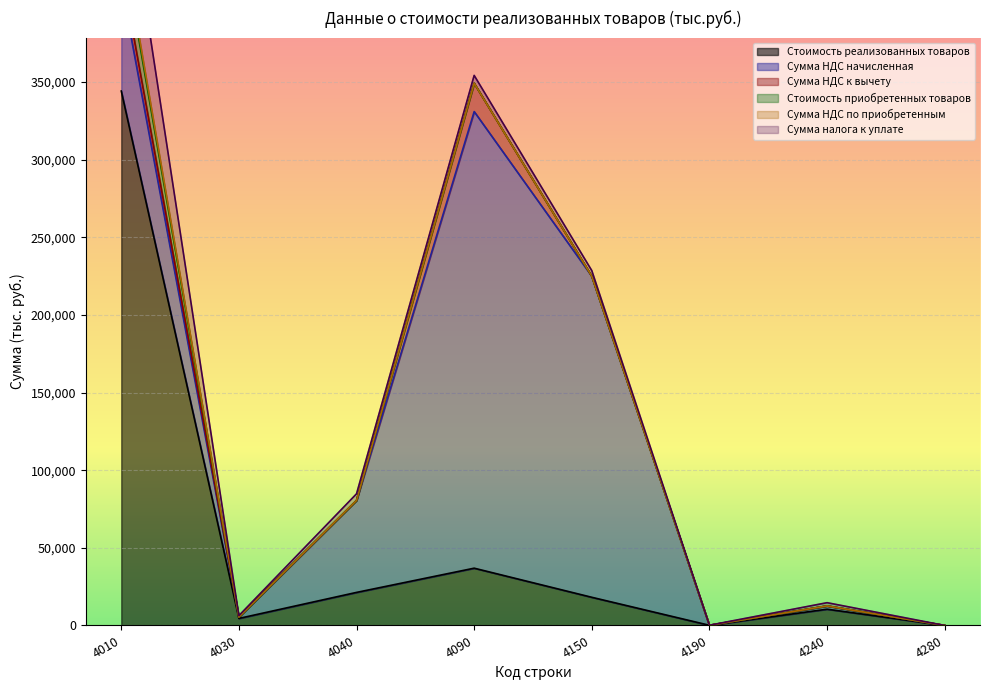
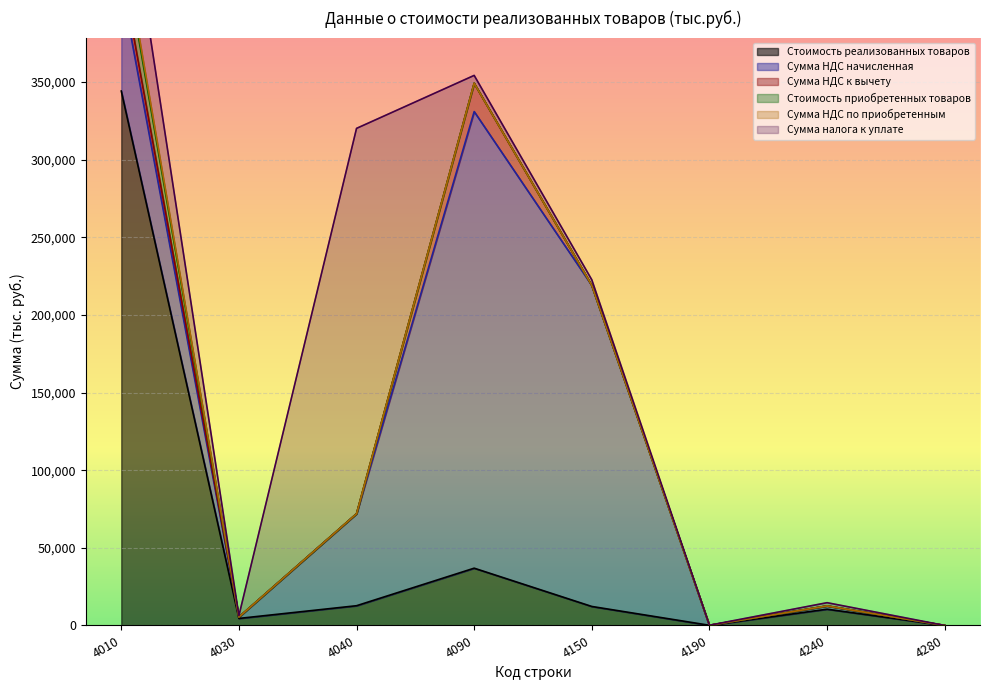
Стоимость реализованных товаров, 4040: 21,000 -> 13,000
Сумма налога к уплате, 4040: 4,000 -> 248,000
Стоимость реализованных товаров, 4150: 18,000 -> 12,000
